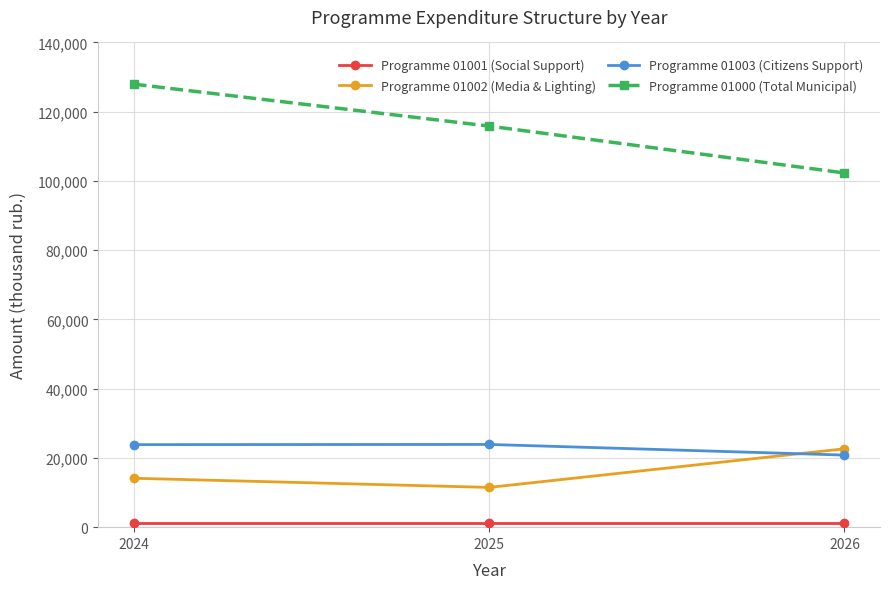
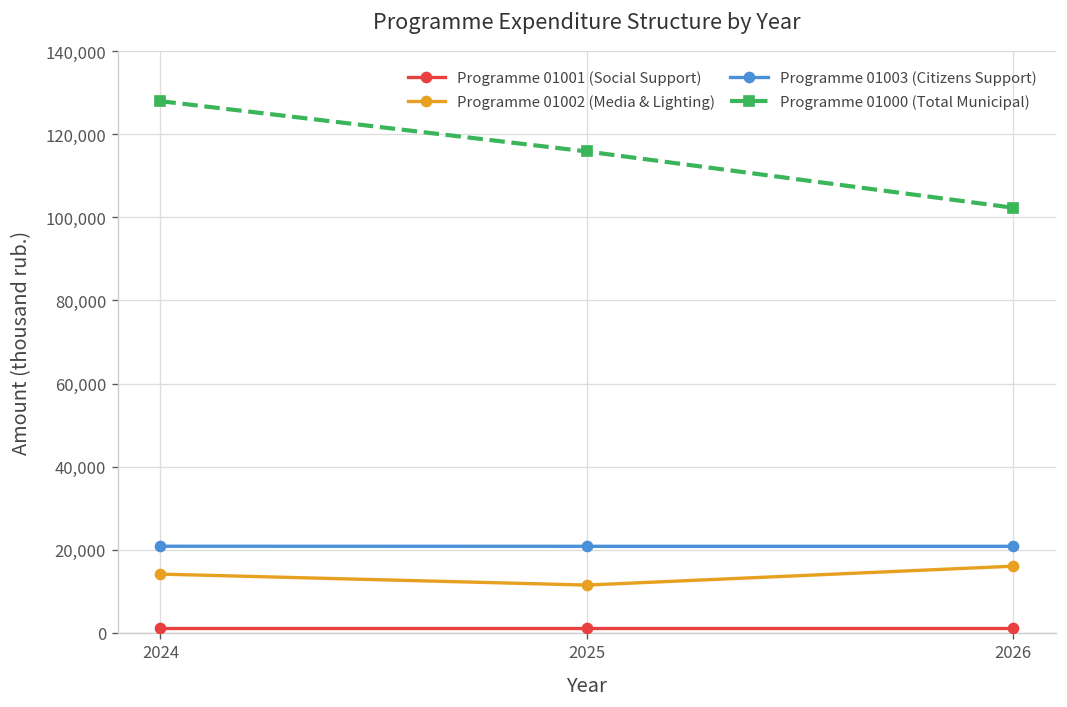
Programme 01003 (Citizens Support), 2024: 24,000 -> 21,000
Programme 01003 (Citizens Support), 2025: 24,000 -> 21,000
Programme 01002 (Media & Lighting), 2026: 23,000 -> 16,000
